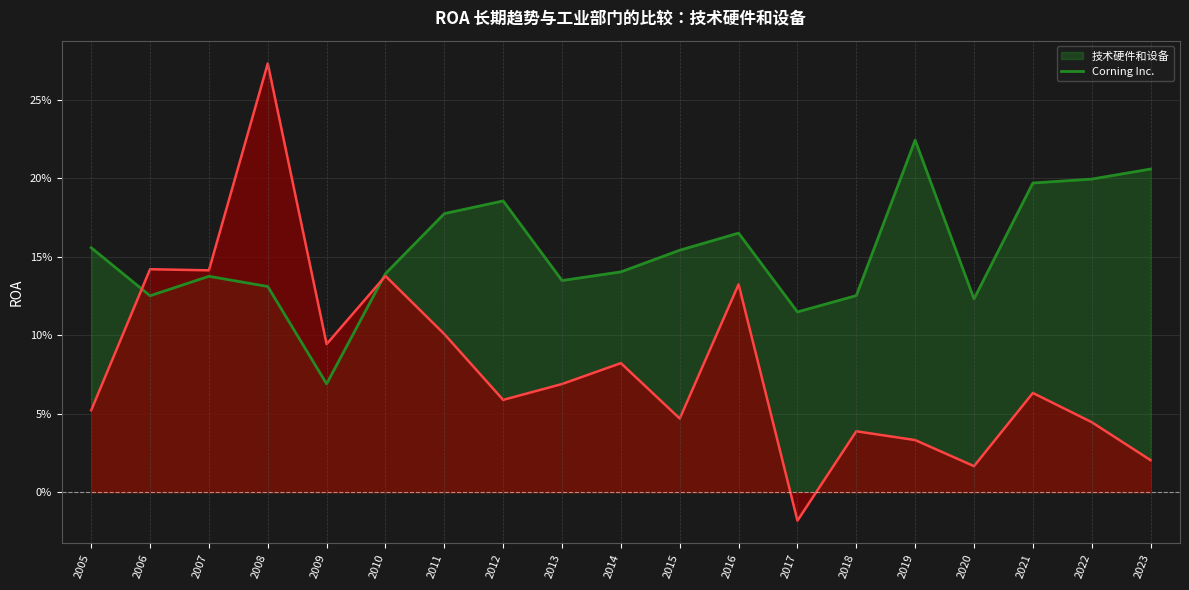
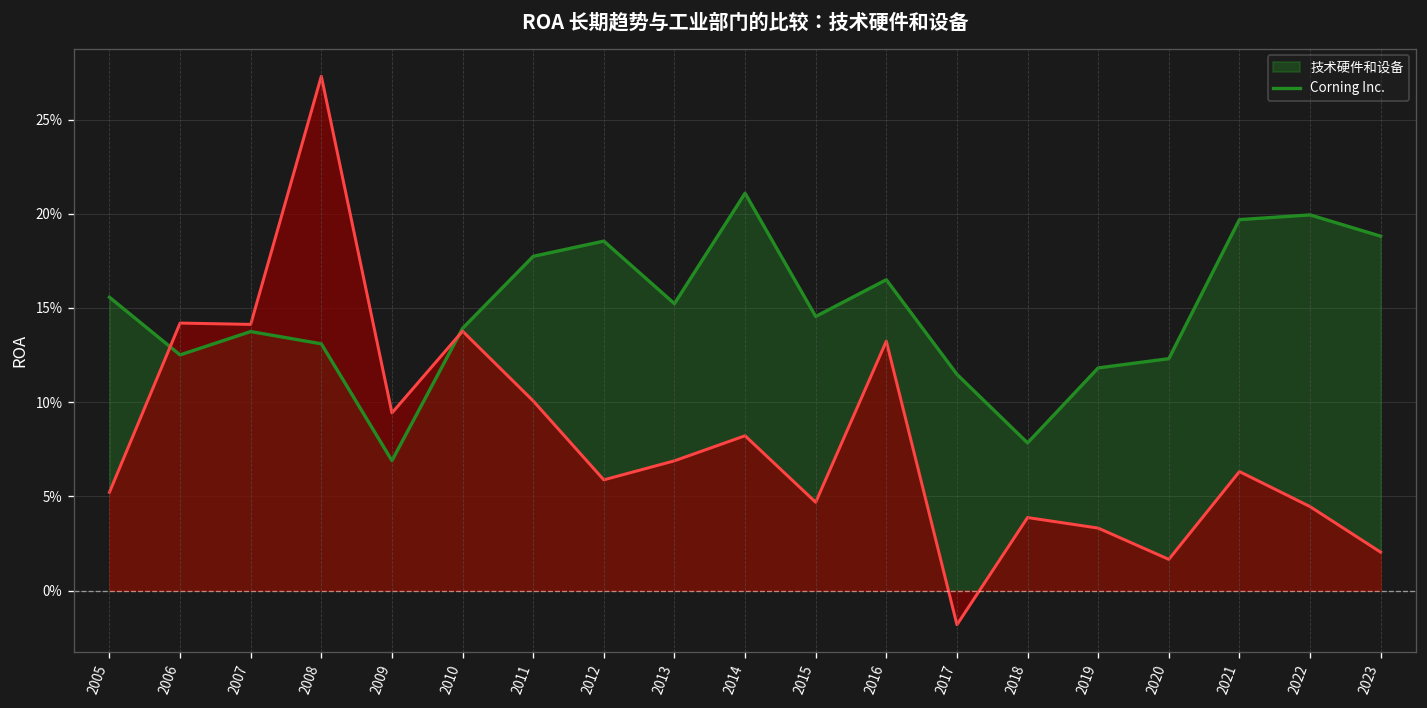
技术硬件和设备, 2013: 13.5% -> 15.2%
技术硬件和设备, 2014: 14.0% -> 21.1%
技术硬件和设备, 2015: 15.4% -> 14.5%
技术硬件和设备, 2018: 12.5% -> 7.8%
技术硬件和设备, 2019: 22.4% -> 11.8%
技术硬件和设备, 2023: 20.6% -> 18.8%
